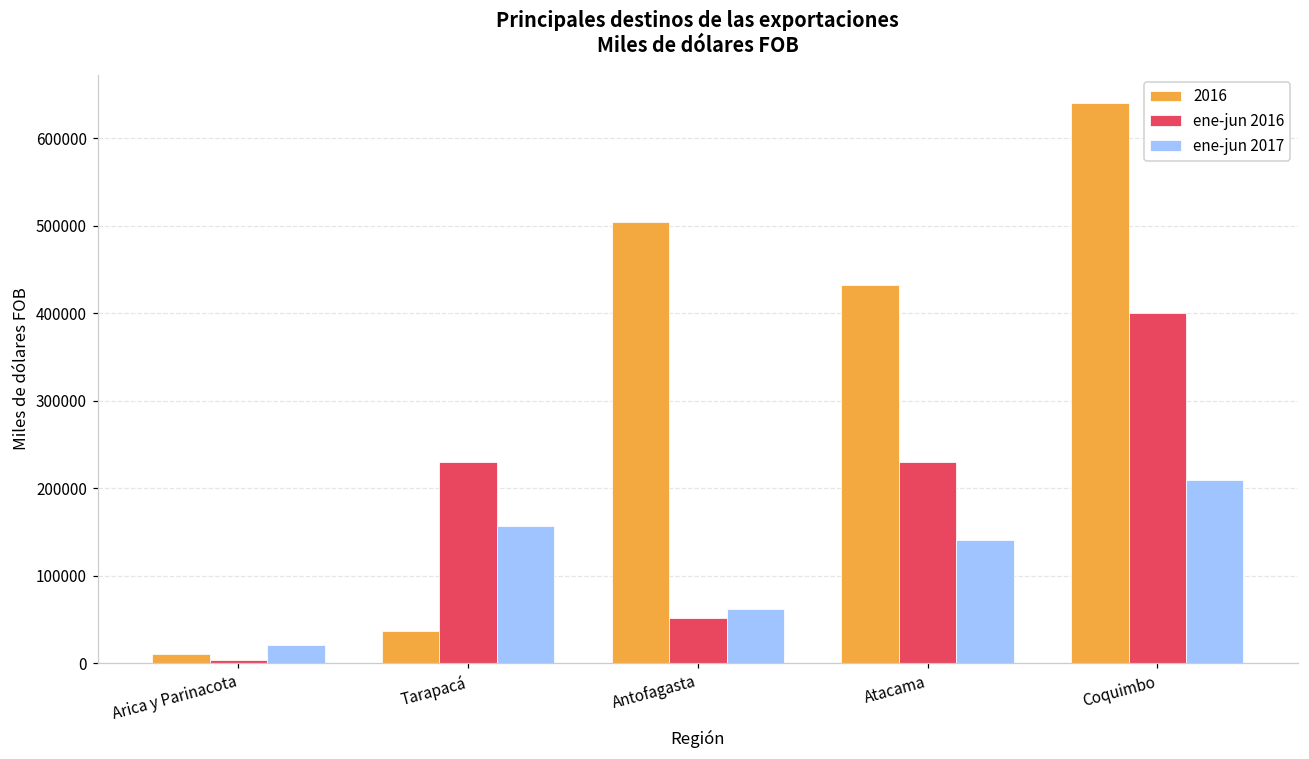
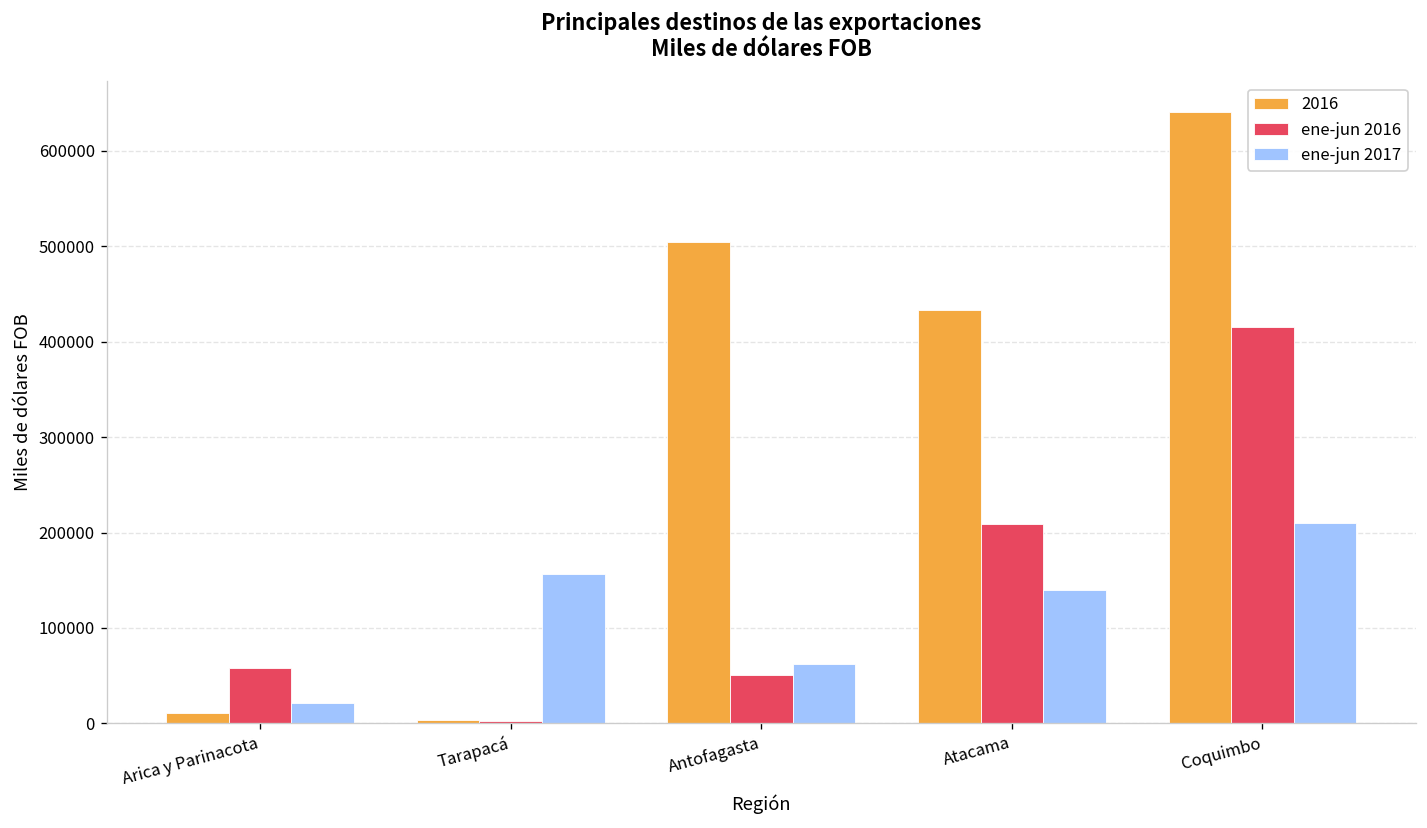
ene-jun 2016, Arica y Parinacota: 0 -> 60000
2016, Tarapacá: 40000 -> 0
ene-jun 2016, Tarapacá: 230000 -> 0
ene-jun 2016, Atacama: 230000 -> 210000
ene-jun 2016, Coquimbo: 400000 -> 410000
